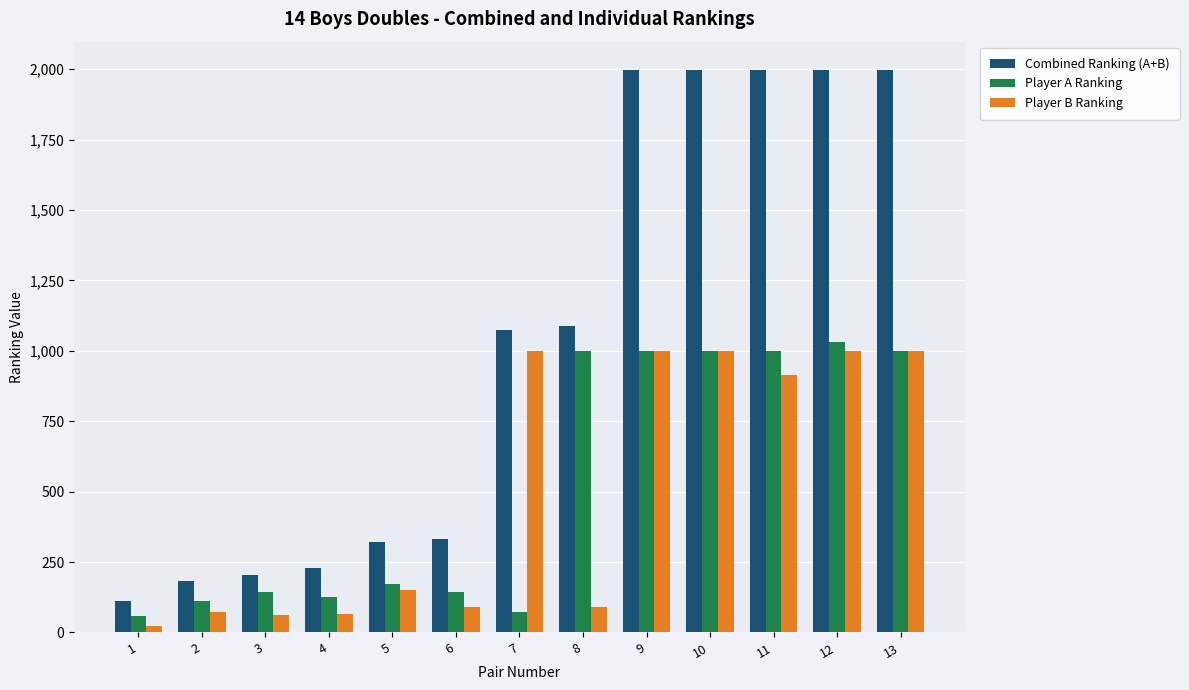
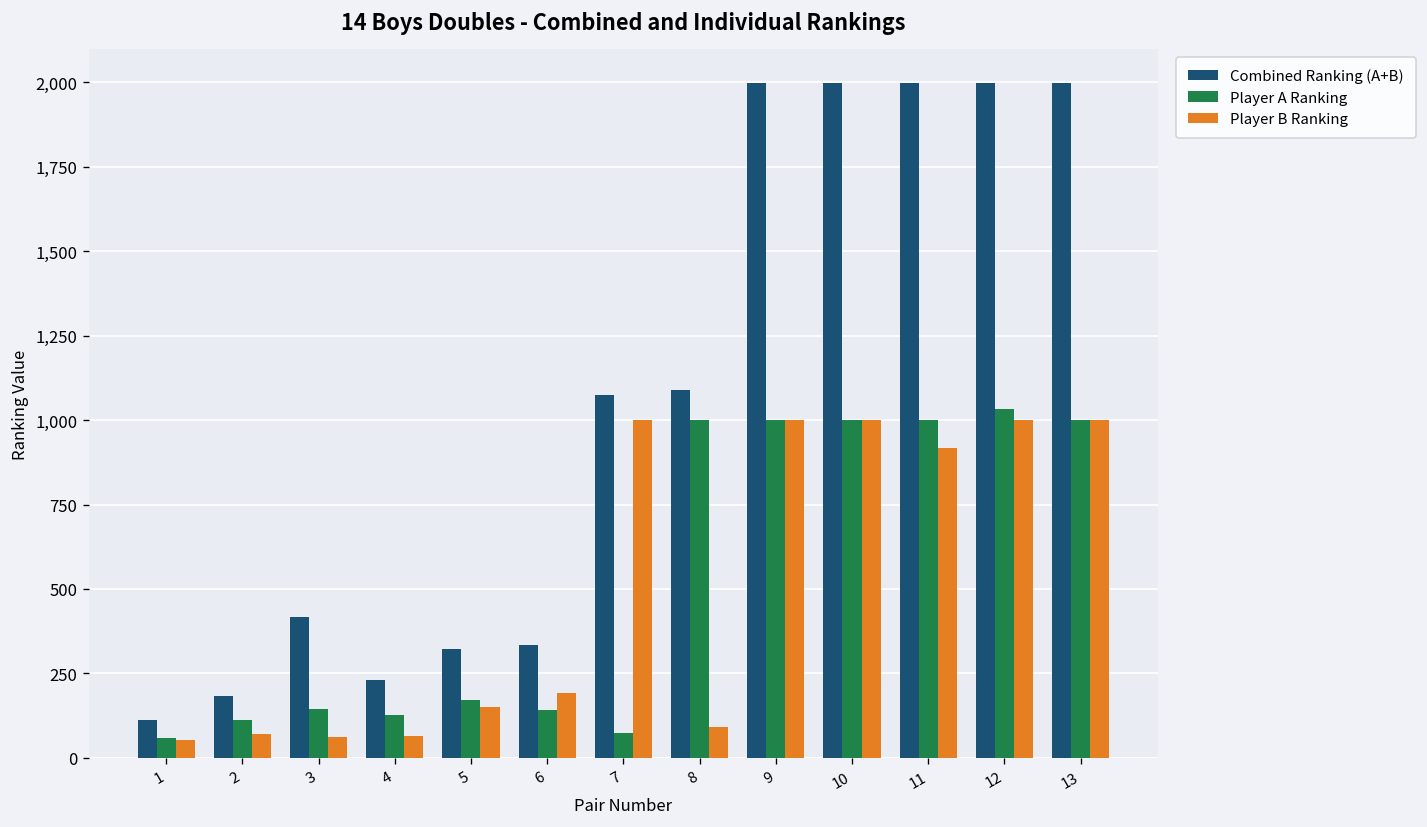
Player B Ranking, 1: 20 -> 50
Combined Ranking (A+B), 3: 210 -> 420
Player B Ranking, 6: 90 -> 190
